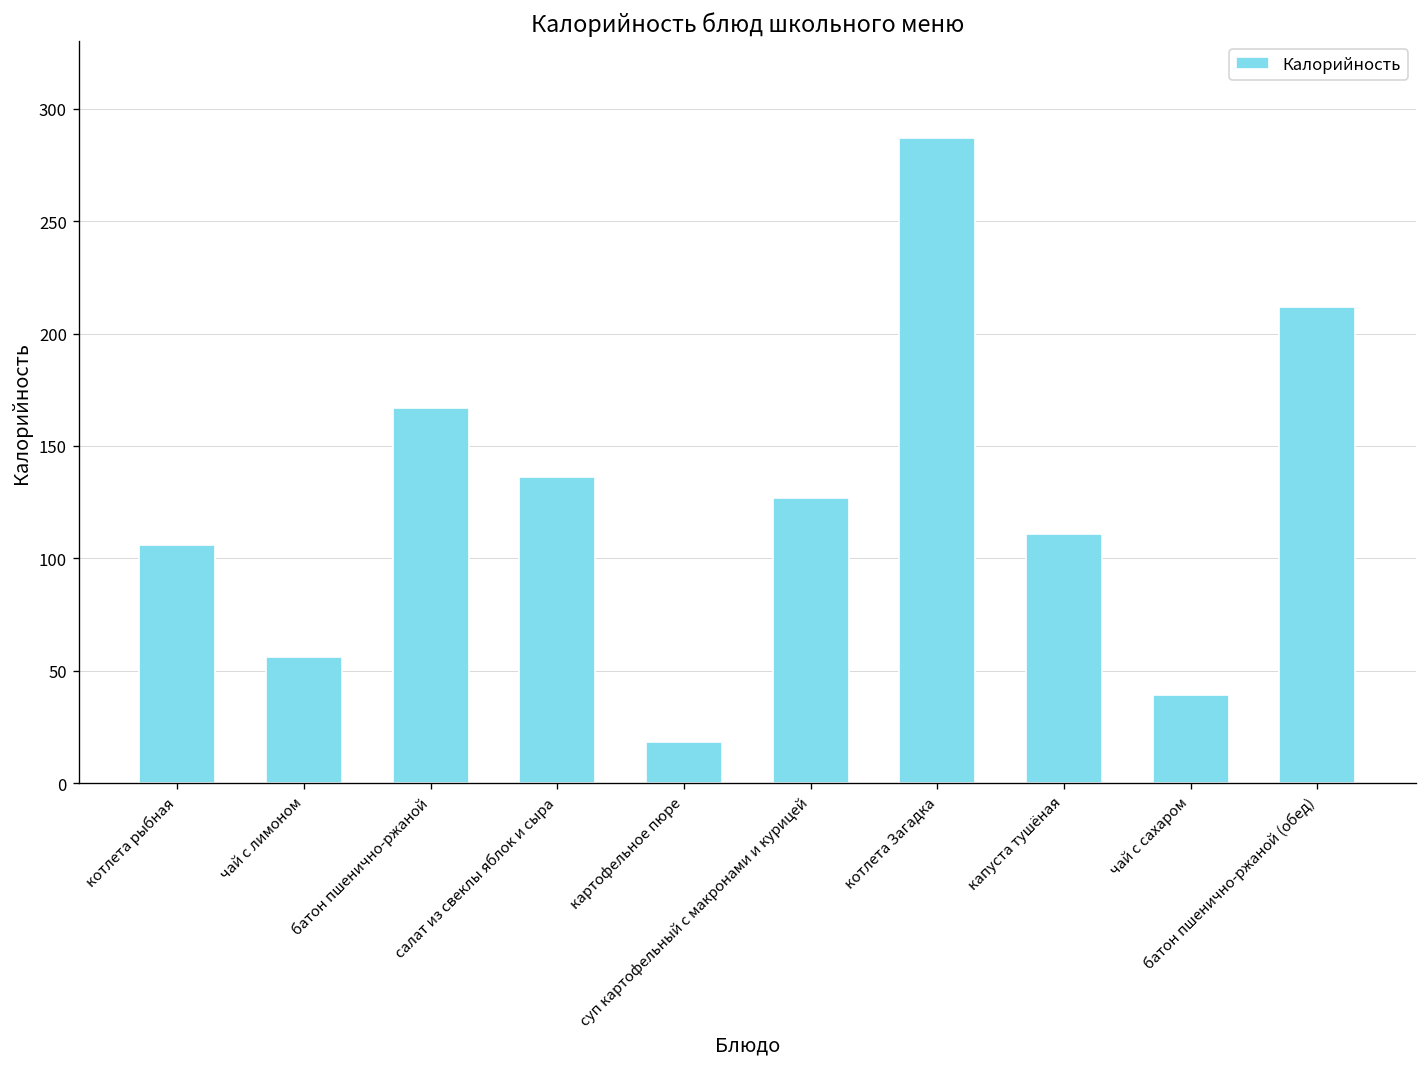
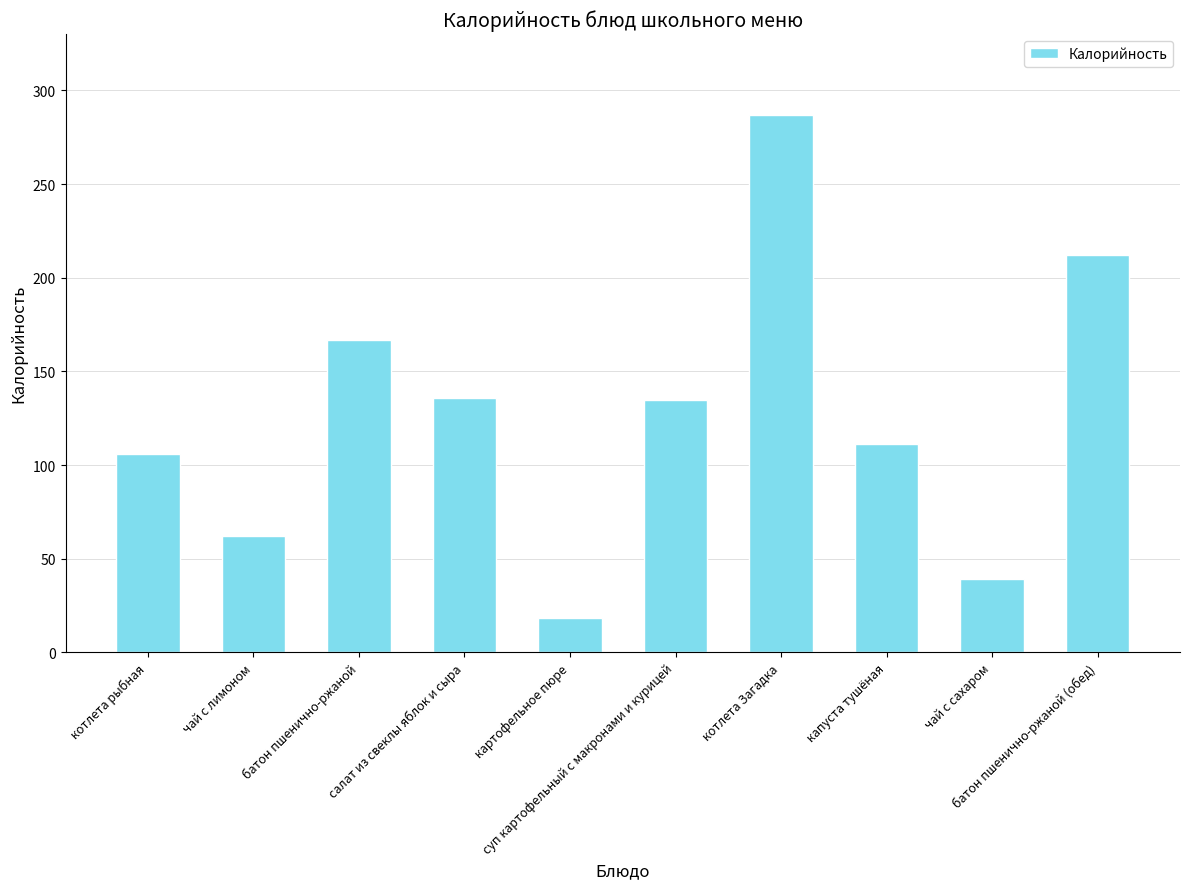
чай с лимоном: 56 -> 62
суп картофельный с макронами и курицей: 127 -> 135
